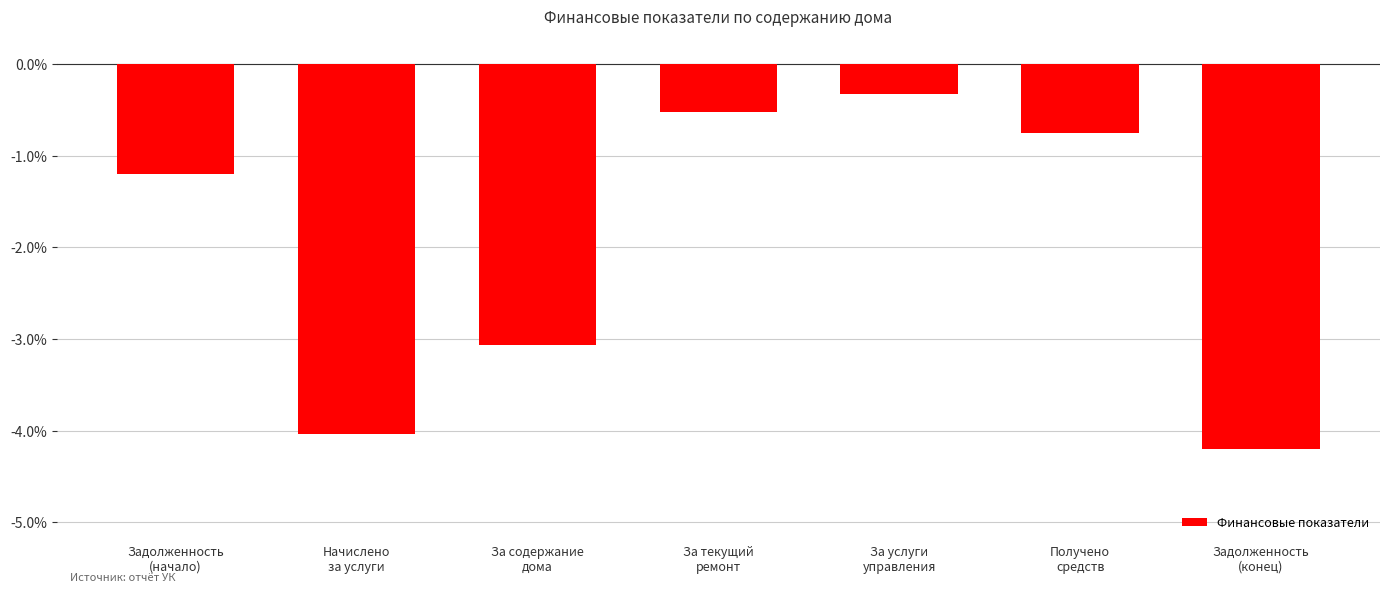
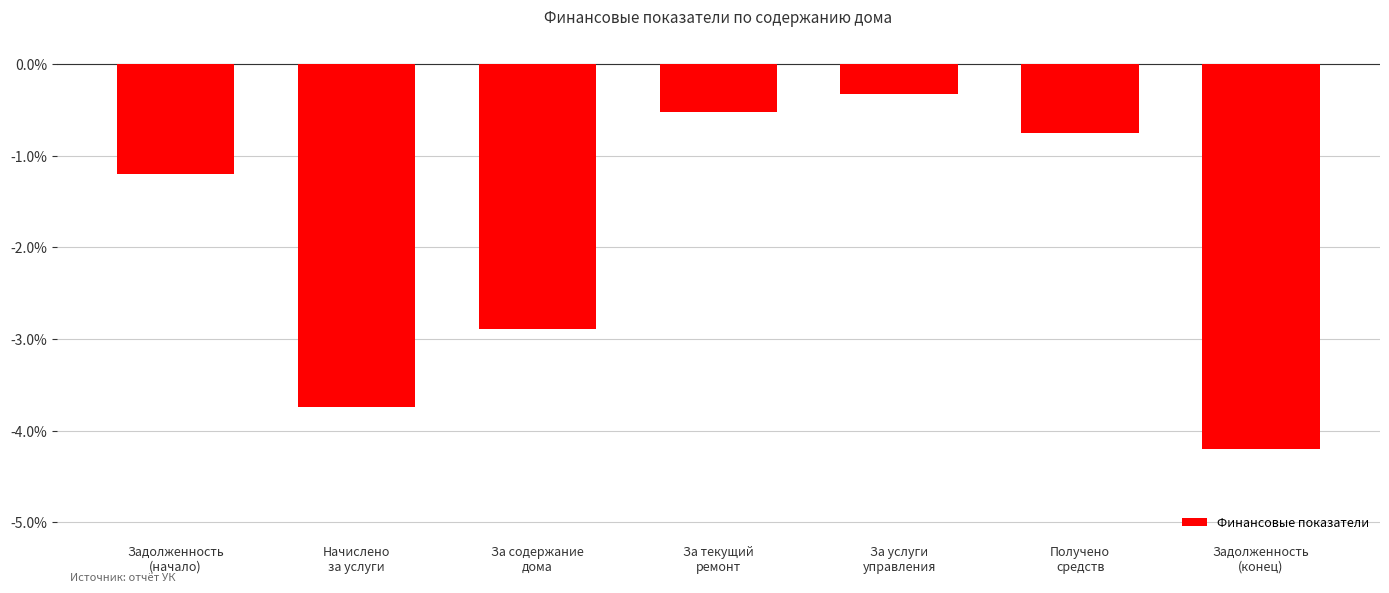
Начислено за услуги: -4.0% -> -3.7%
За содержание дома: -3.1% -> -2.9%
